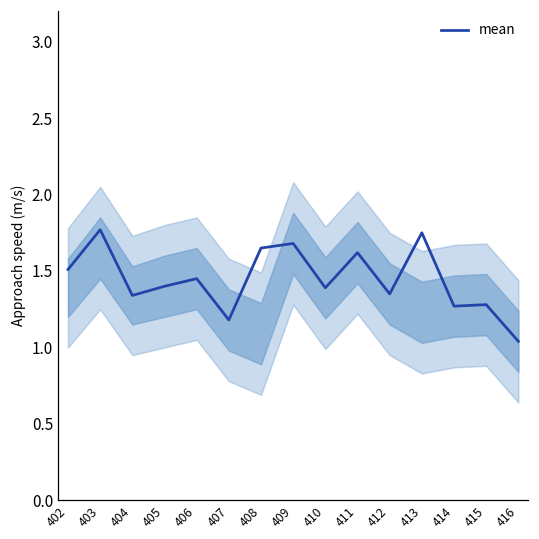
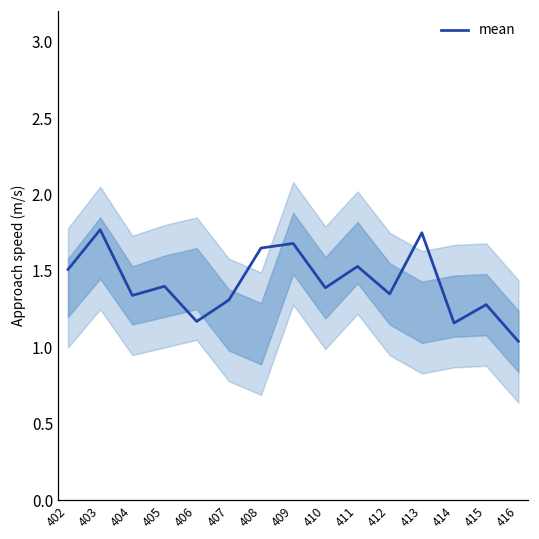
mean, 406: 1.45 -> 1.17
mean, 407: 1.18 -> 1.31
mean, 411: 1.62 -> 1.53
mean, 414: 1.27 -> 1.16
